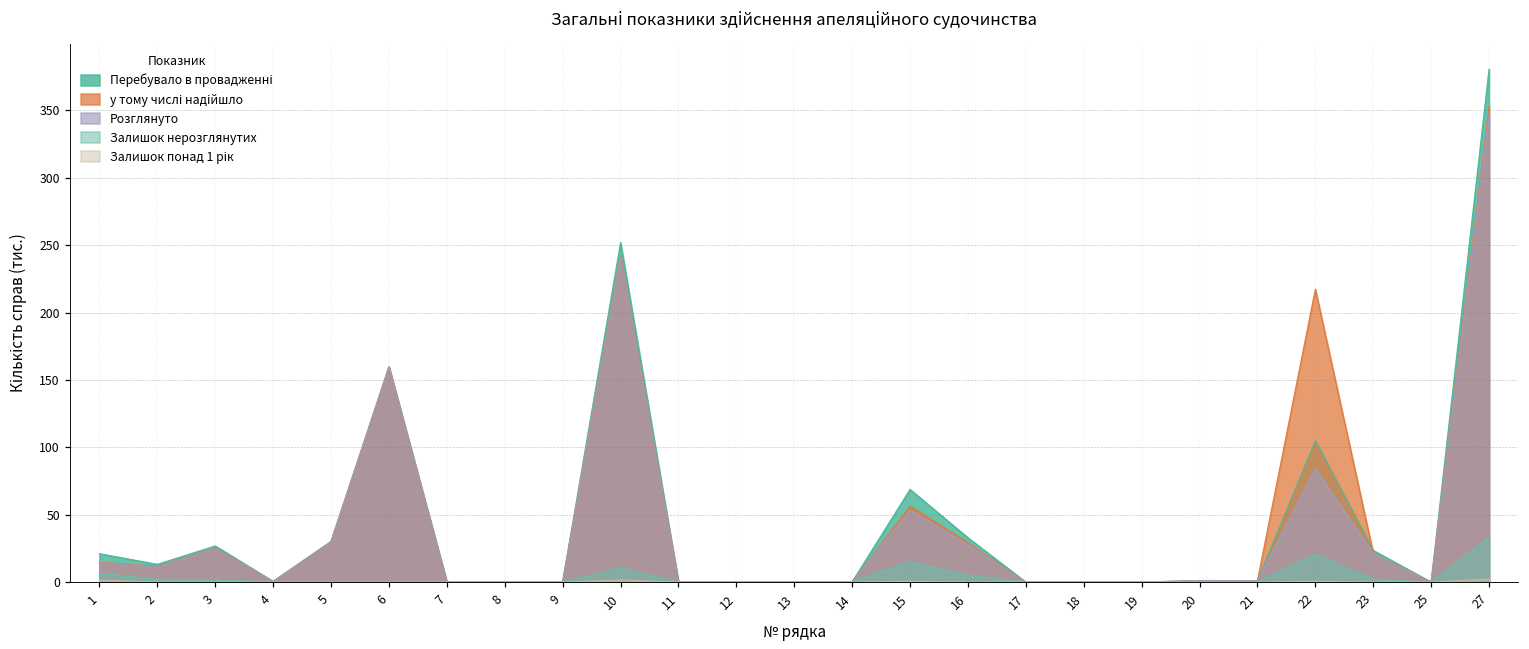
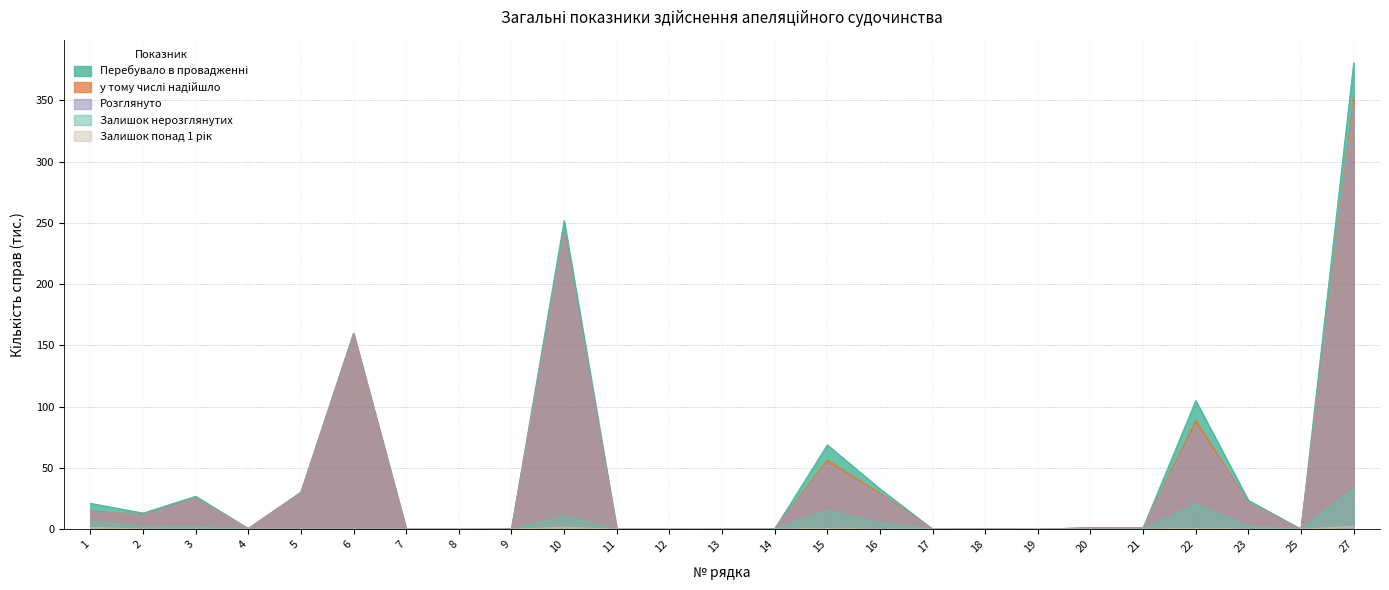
у тому числі надійшло, 22: 217 -> 89
